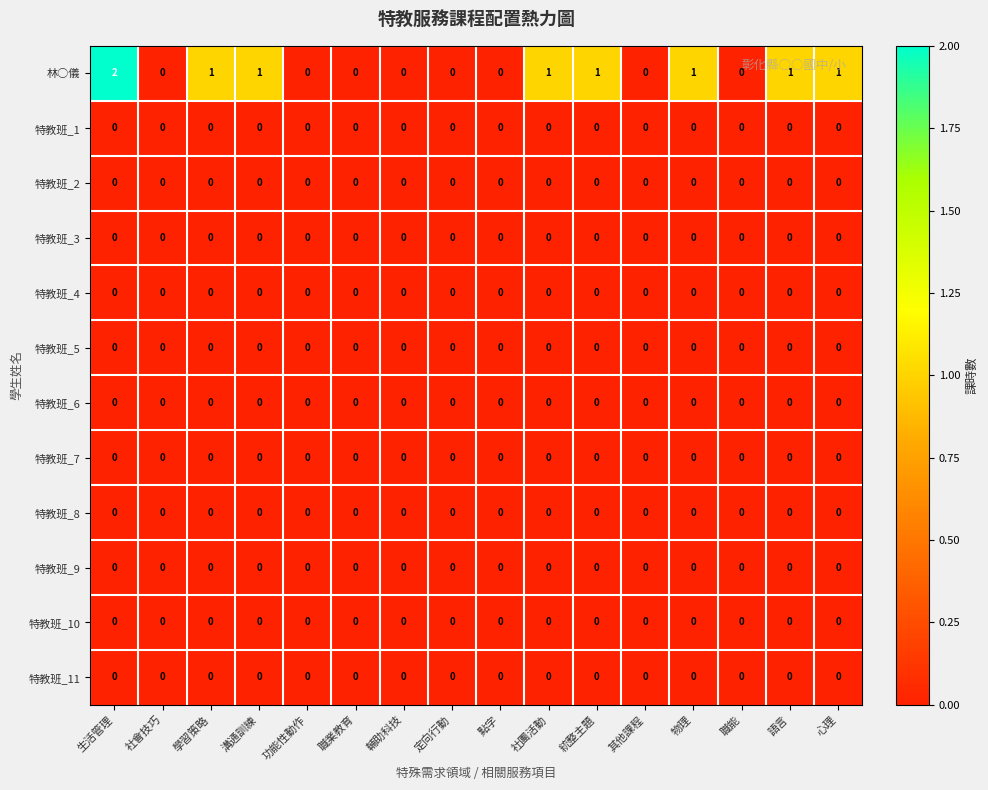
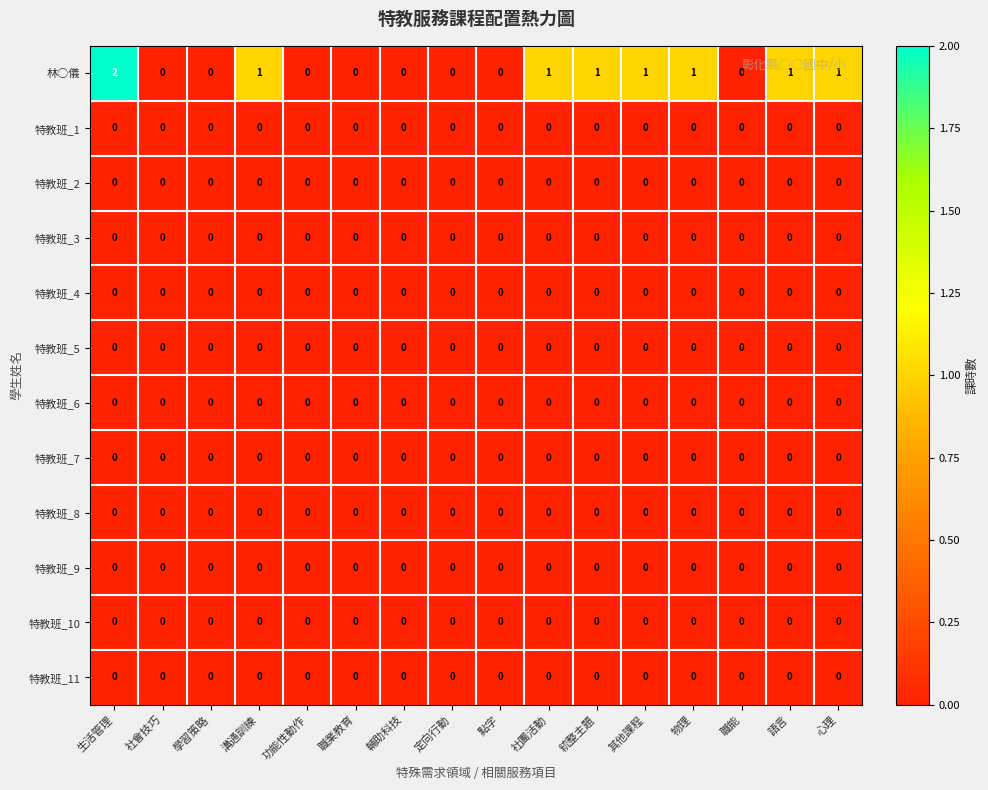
林○儀, 學習策略: 1 -> 0
林○儀, 其他課程: 0 -> 1
